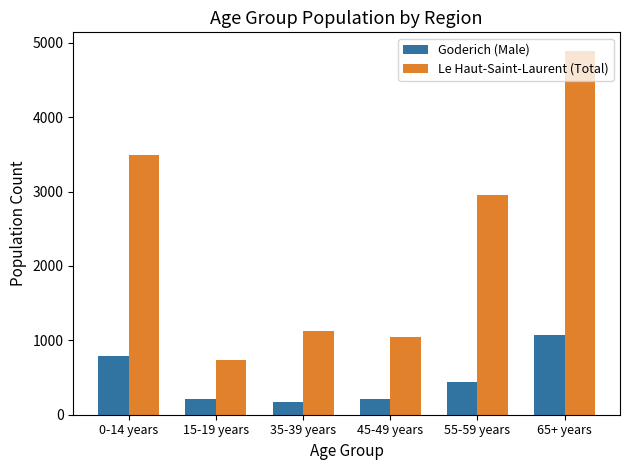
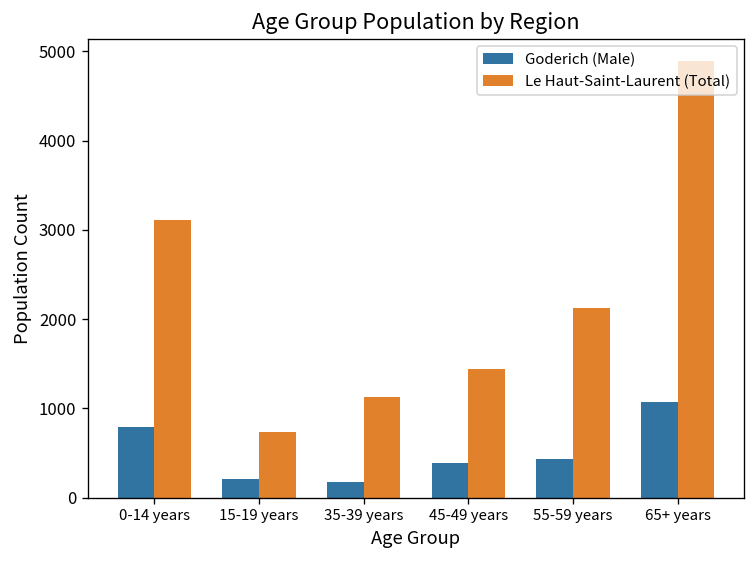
Le Haut-Saint-Laurent (Total), 0-14 years: 3500 -> 3100
Goderich (Male), 45-49 years: 200 -> 400
Le Haut-Saint-Laurent (Total), 45-49 years: 1000 -> 1400
Le Haut-Saint-Laurent (Total), 55-59 years: 2900 -> 2100
